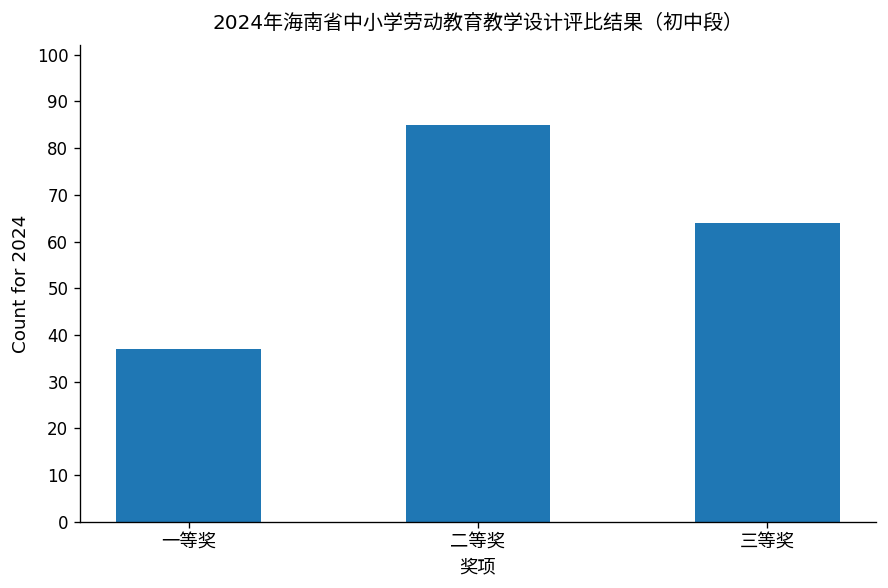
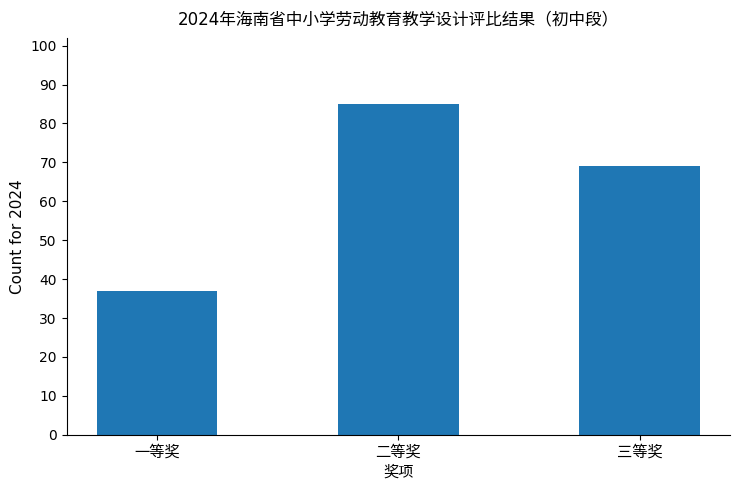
三等奖: 64 -> 69
